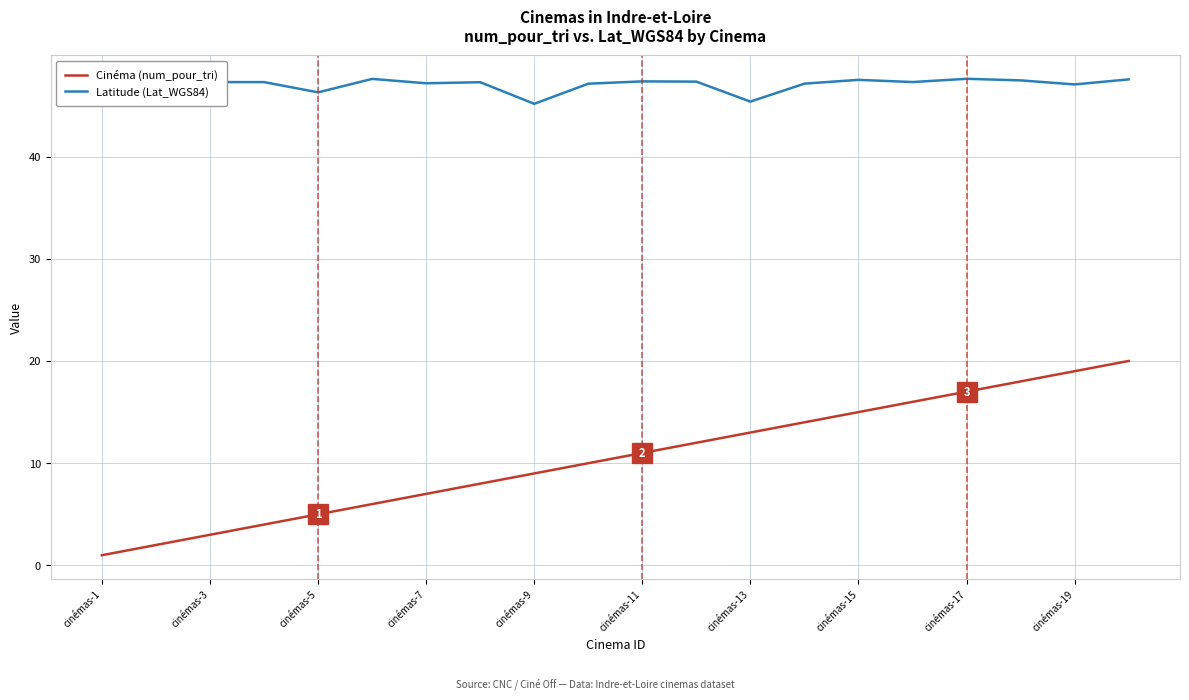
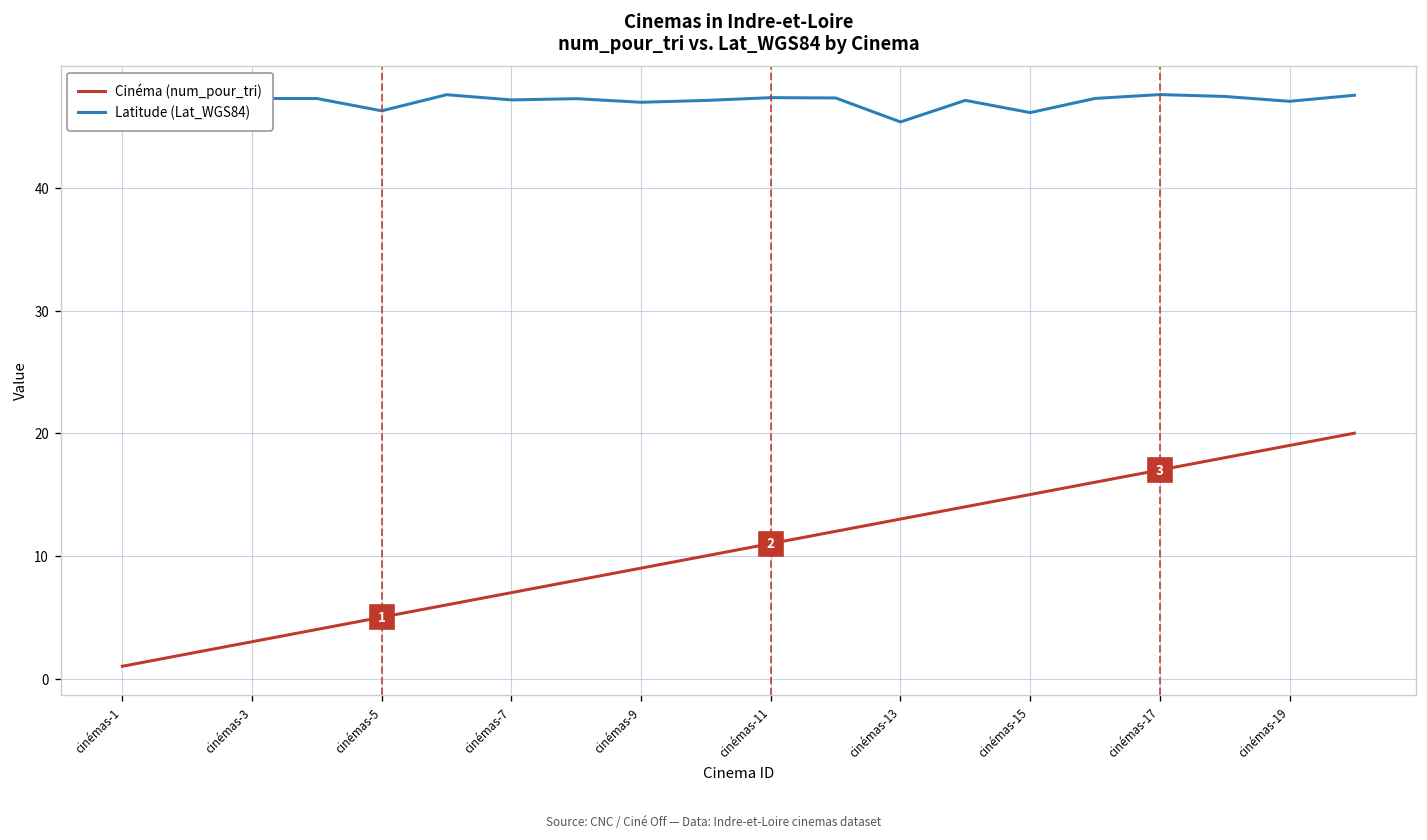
Latitude (Lat_WGS84), cinémas-9: 45.2 -> 47.0
Latitude (Lat_WGS84), cinémas-15: 47.5 -> 46.1
